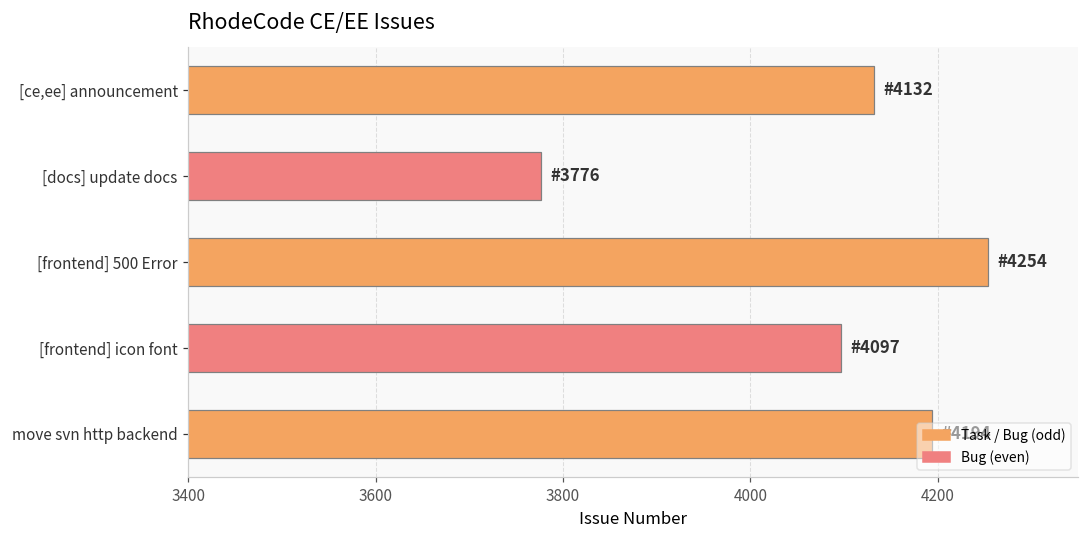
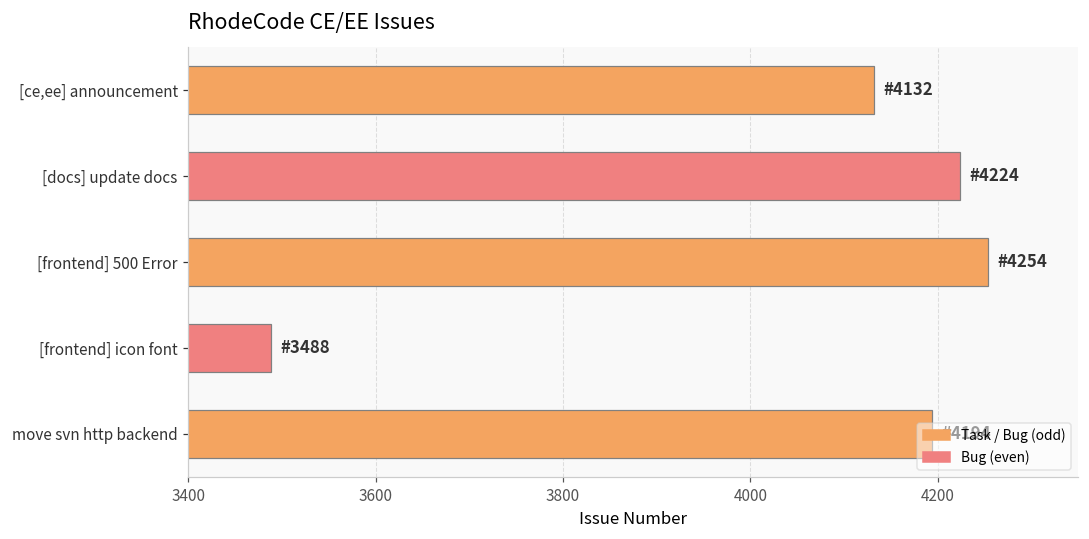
[docs] update docs: 3776 -> 4224
[frontend] icon font: 4097 -> 3488
